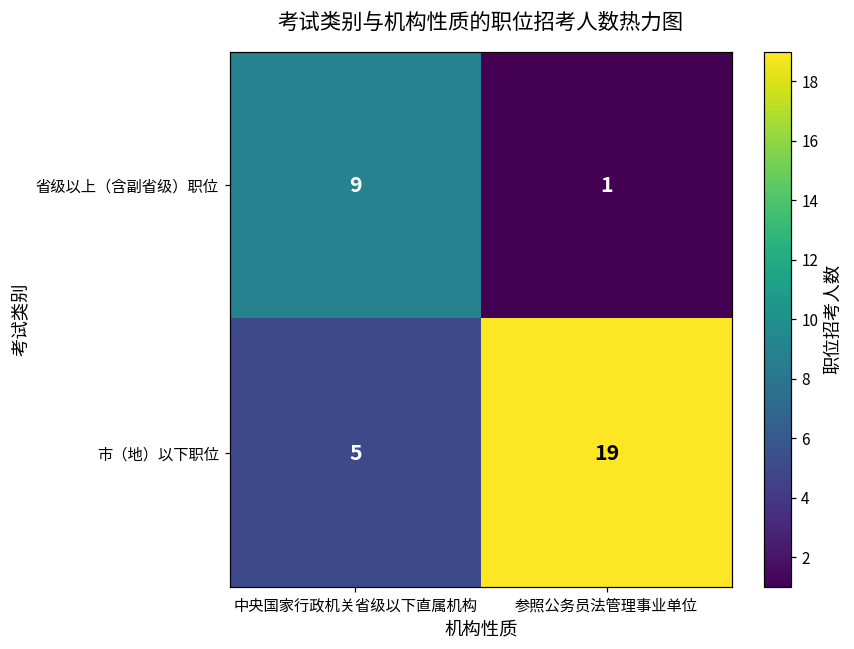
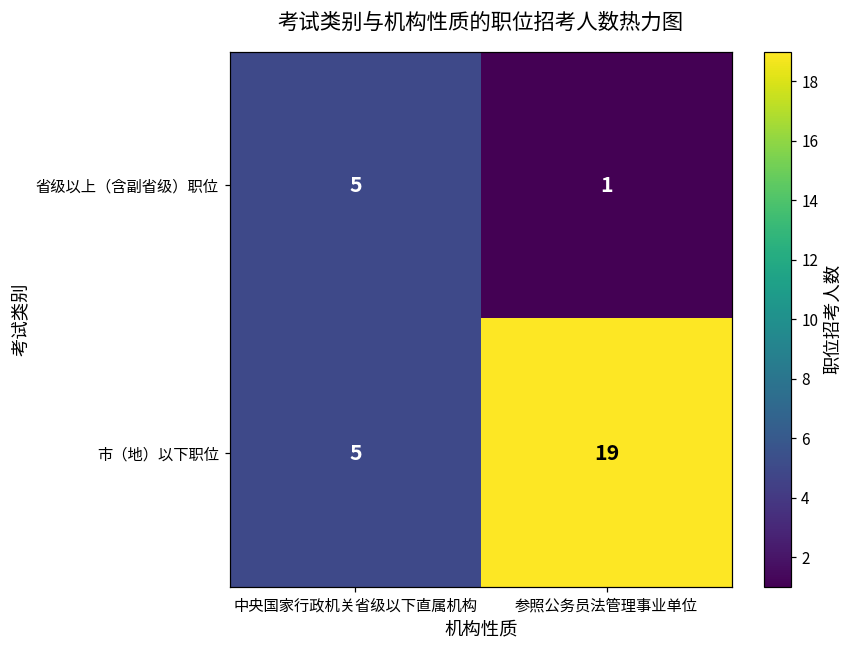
省级以上（含副省级）职位, 中央国家行政机关省级以下直属机构: 9 -> 5
